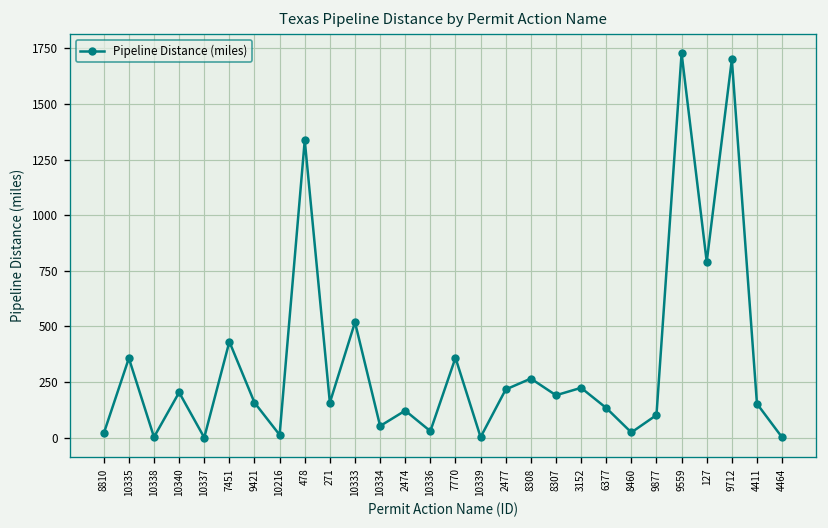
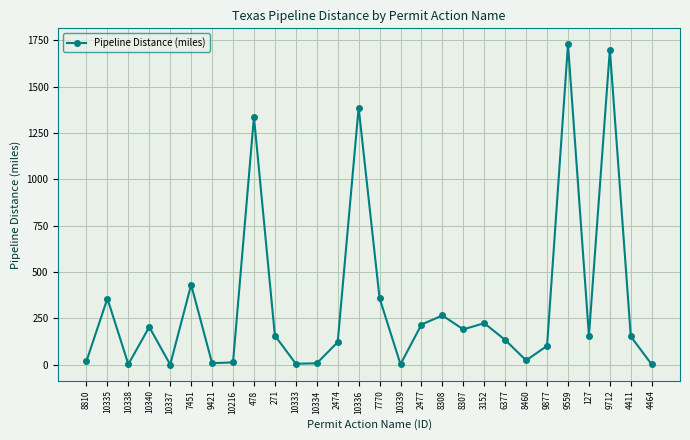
9421: 160 -> 10
10333: 520 -> 10
10334: 50 -> 10
10336: 30 -> 1390
127: 790 -> 160
